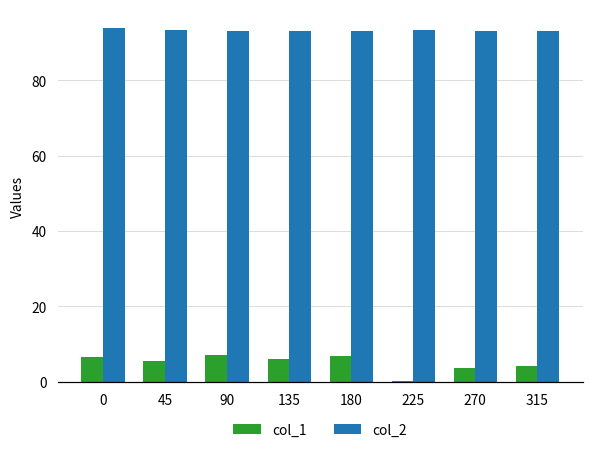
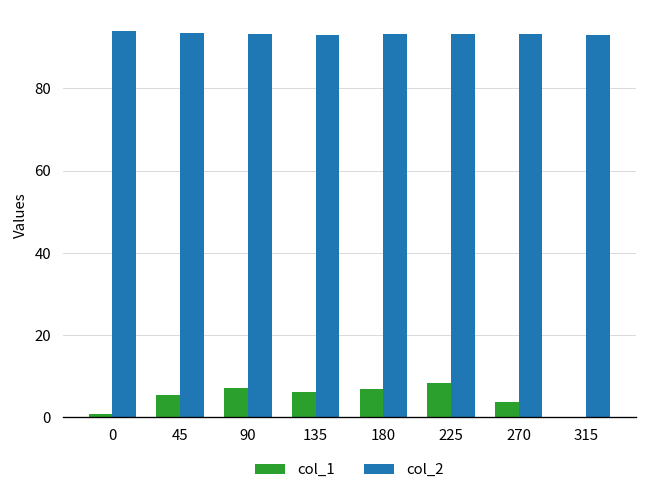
col_1, 0: 7 -> 1
col_1, 225: 0 -> 8
col_1, 315: 4 -> 0
